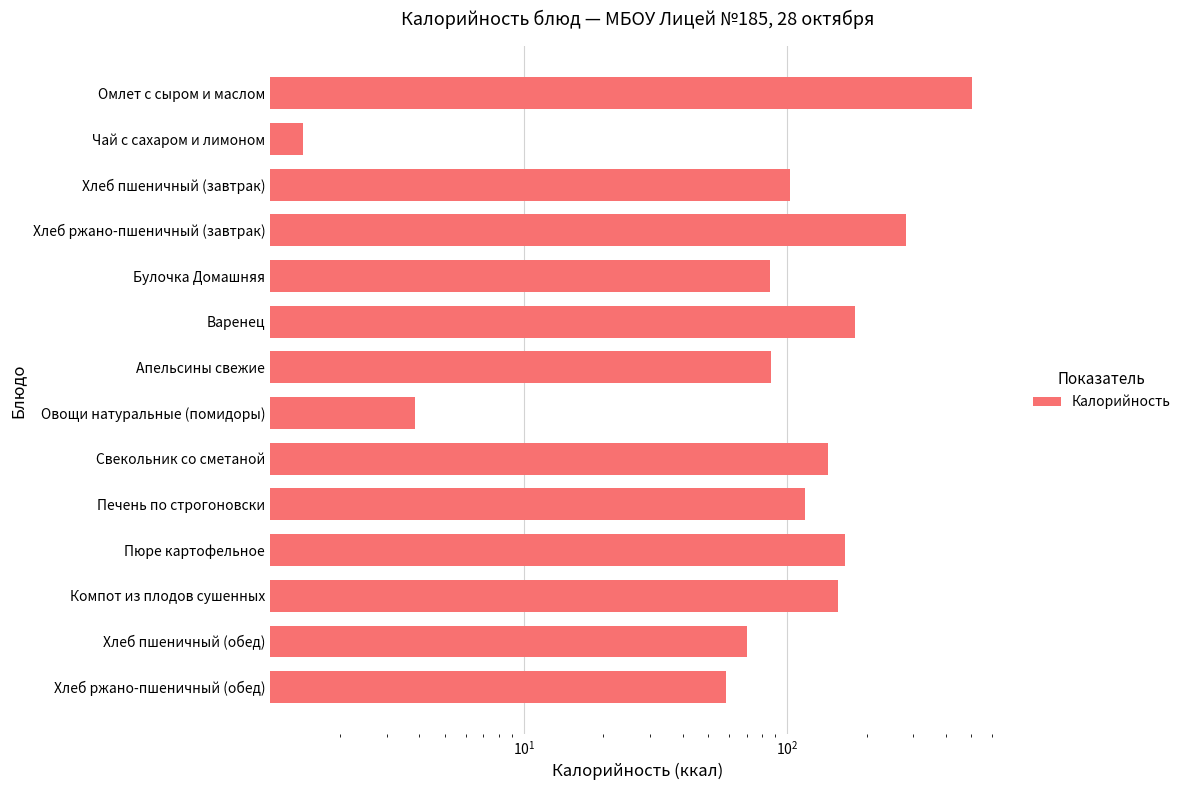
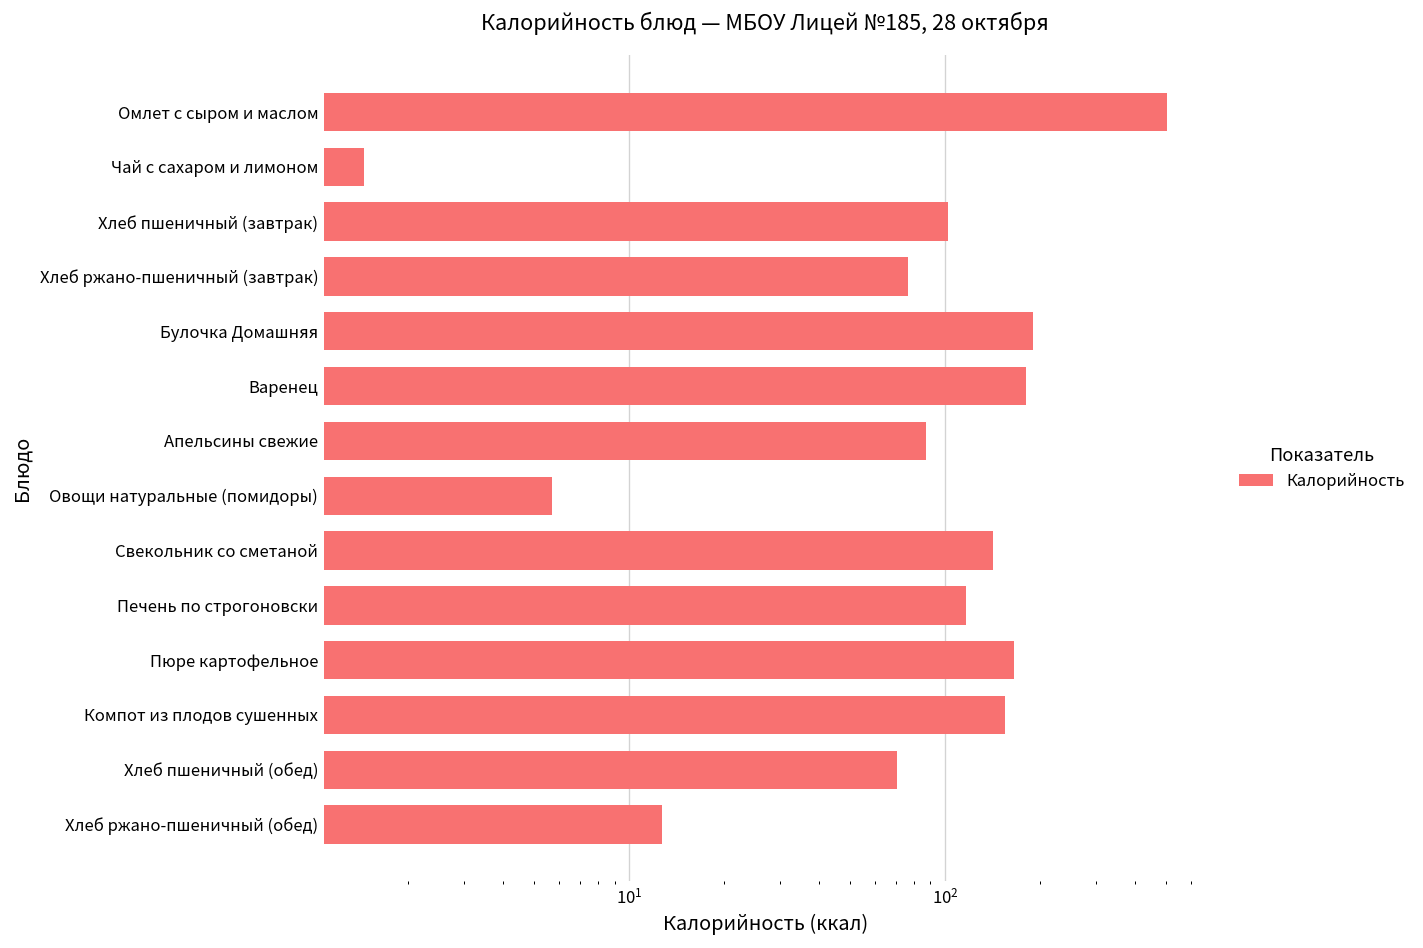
Хлеб ржано-пшеничный (завтрак): 280 -> 76
Булочка Домашняя: 86 -> 190
Овощи натуральные (помидоры): 3.8 -> 5.7
Хлеб ржано-пшеничный (обед): 58 -> 13
